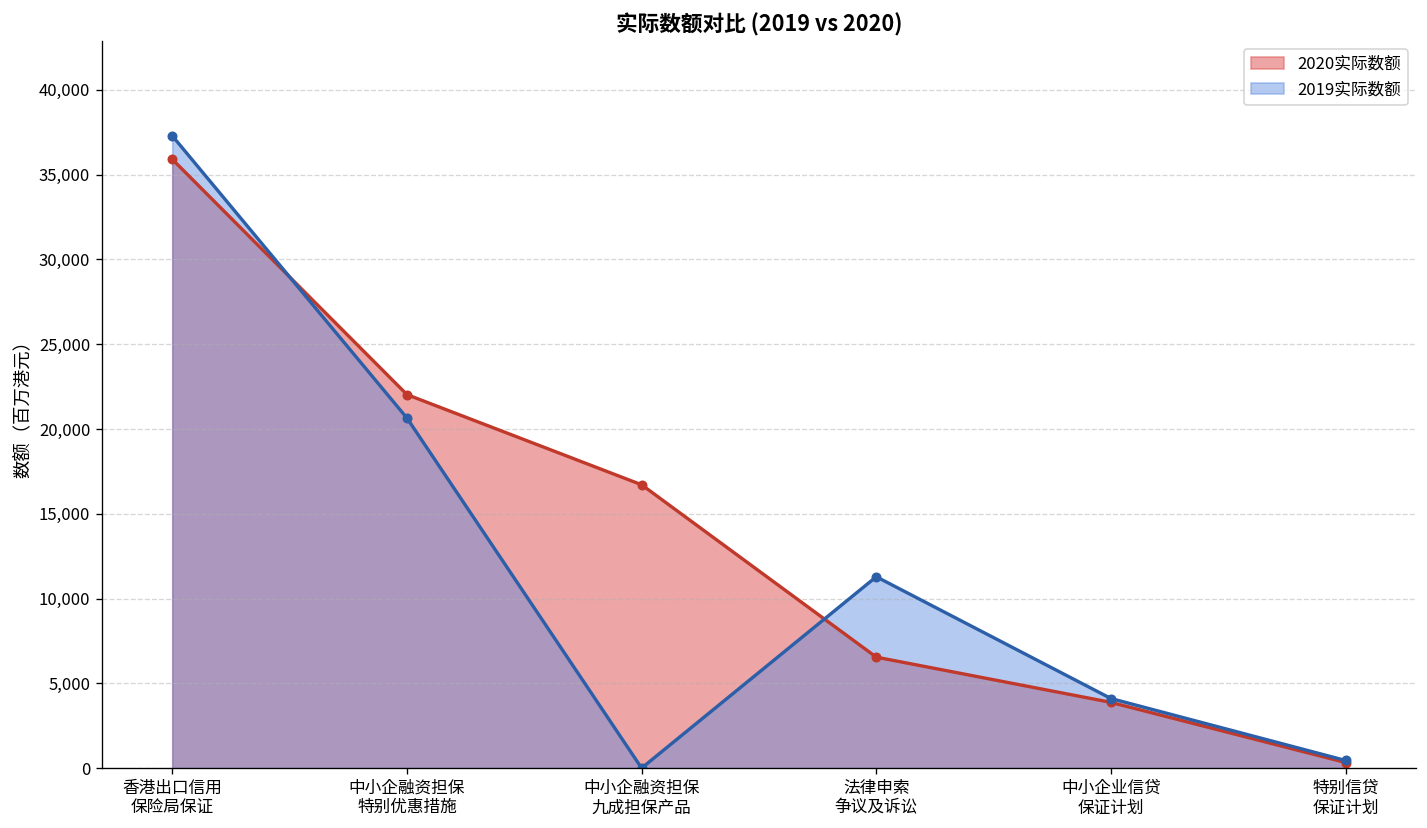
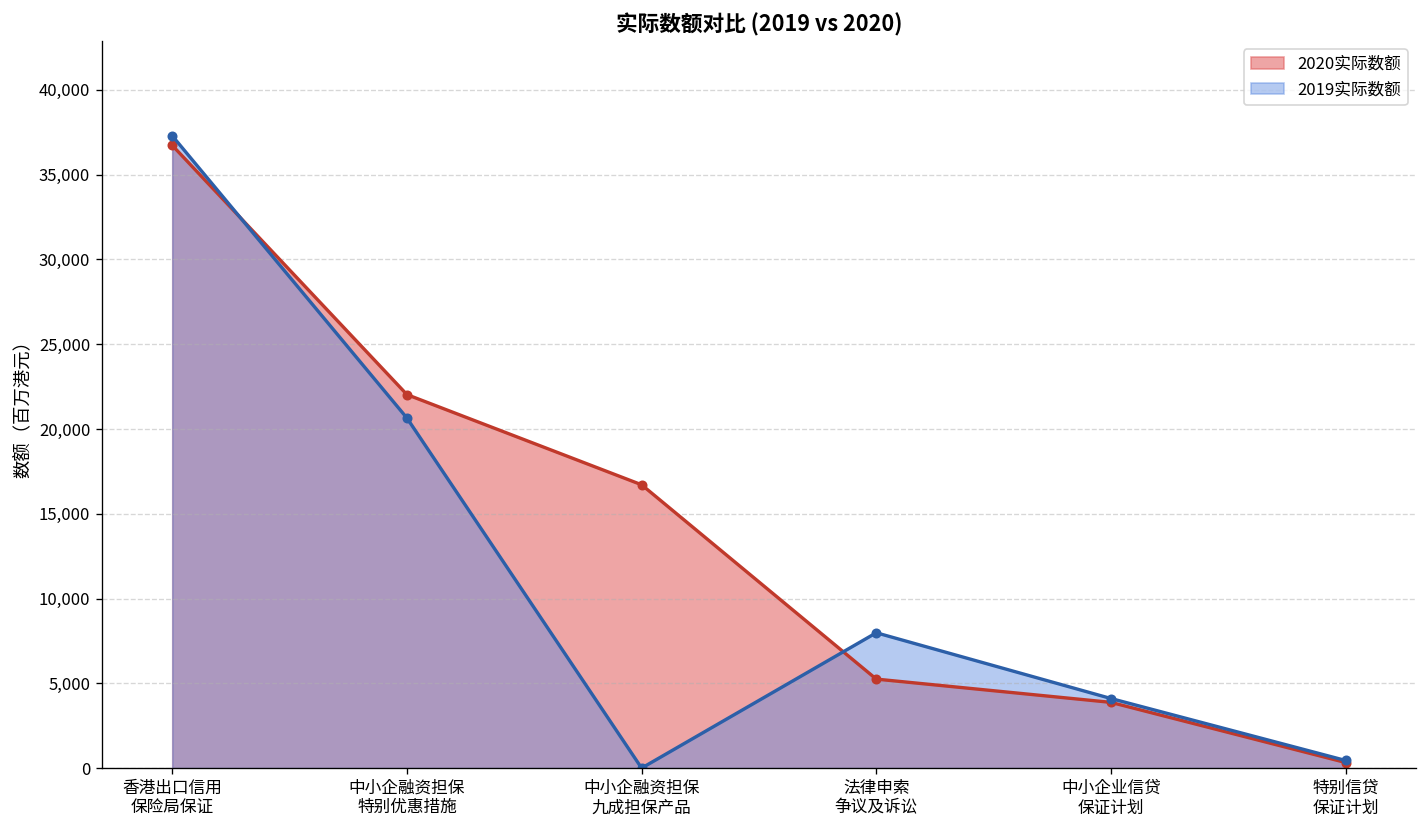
2020实际数额, 香港出口信用 保险局保证: 35,900 -> 36,700
2020实际数额, 法律申索 争议及诉讼: 6,500 -> 5,200
2019实际数额, 法律申索 争议及诉讼: 11,300 -> 8,000
